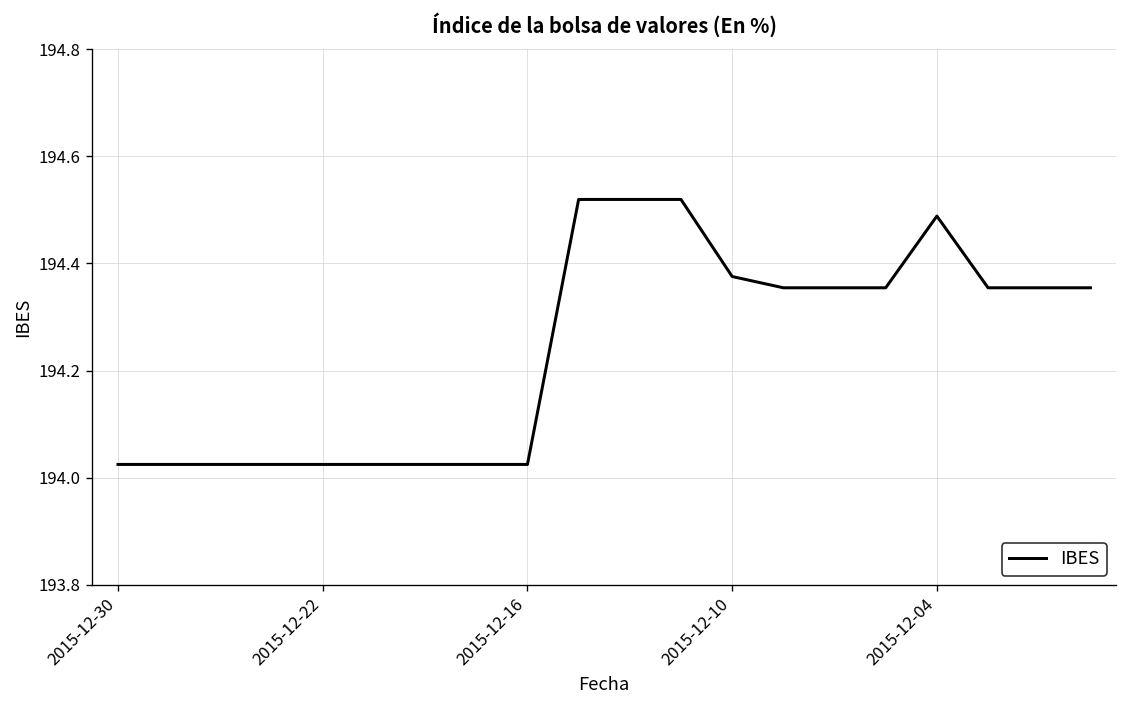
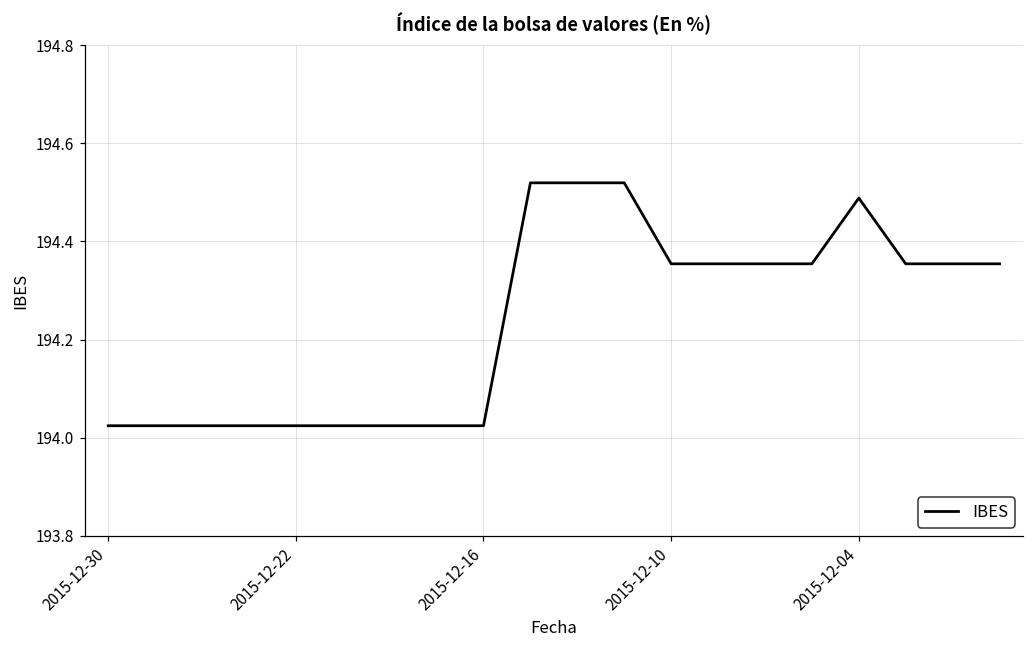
2015-12-10: 194.38 -> 194.35
